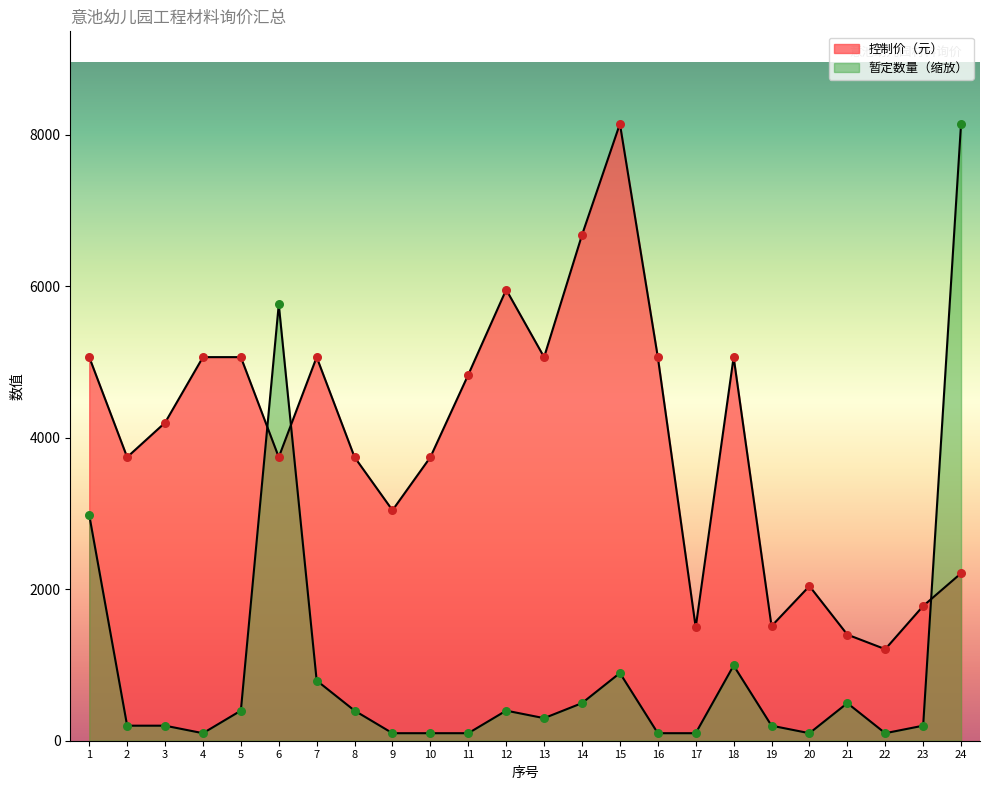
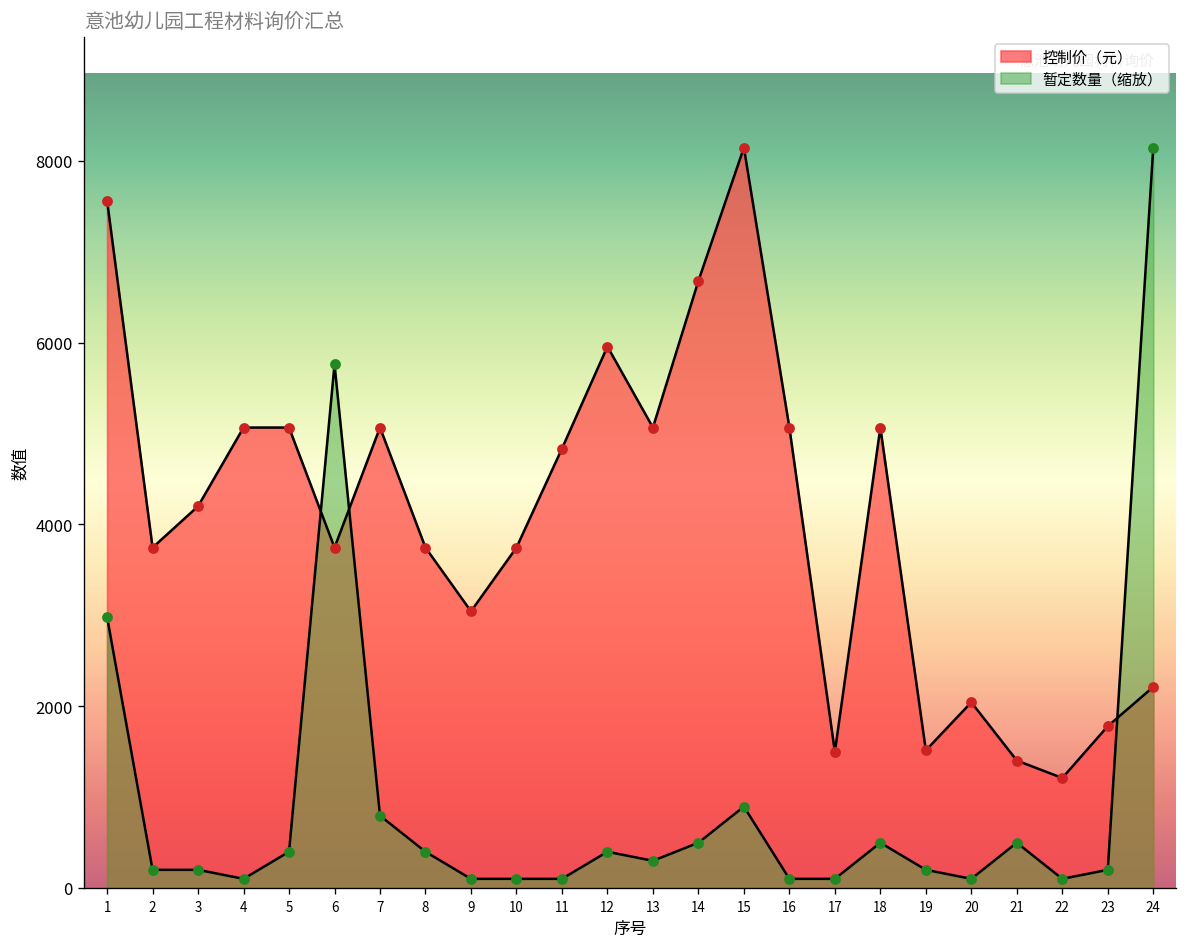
控制价（元）, 1: 5100 -> 7600
暂定数量（缩放）, 18: 1000 -> 500
